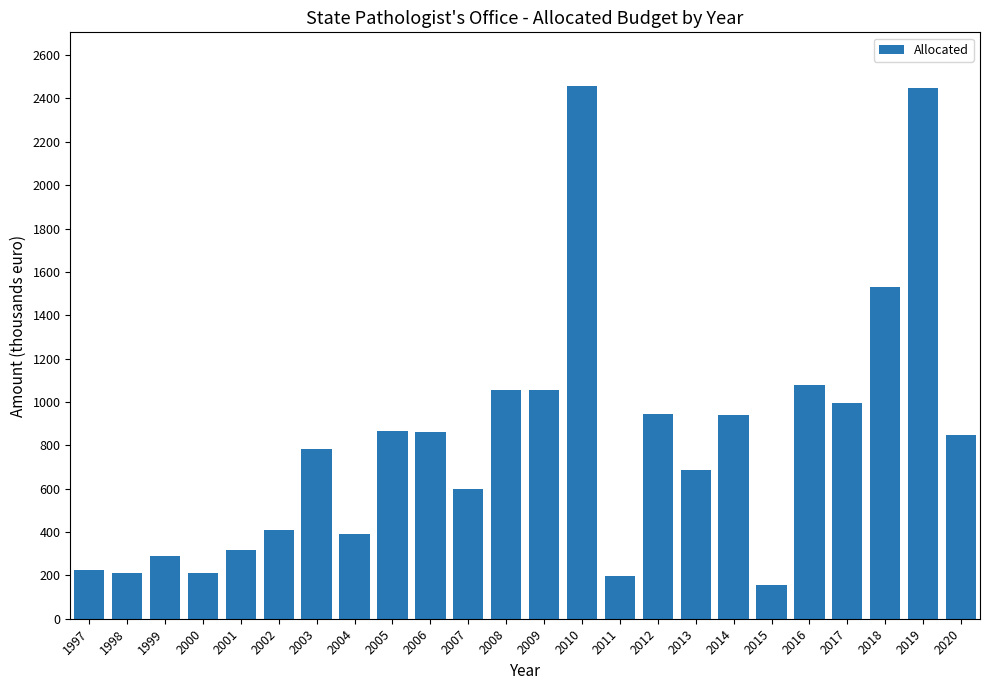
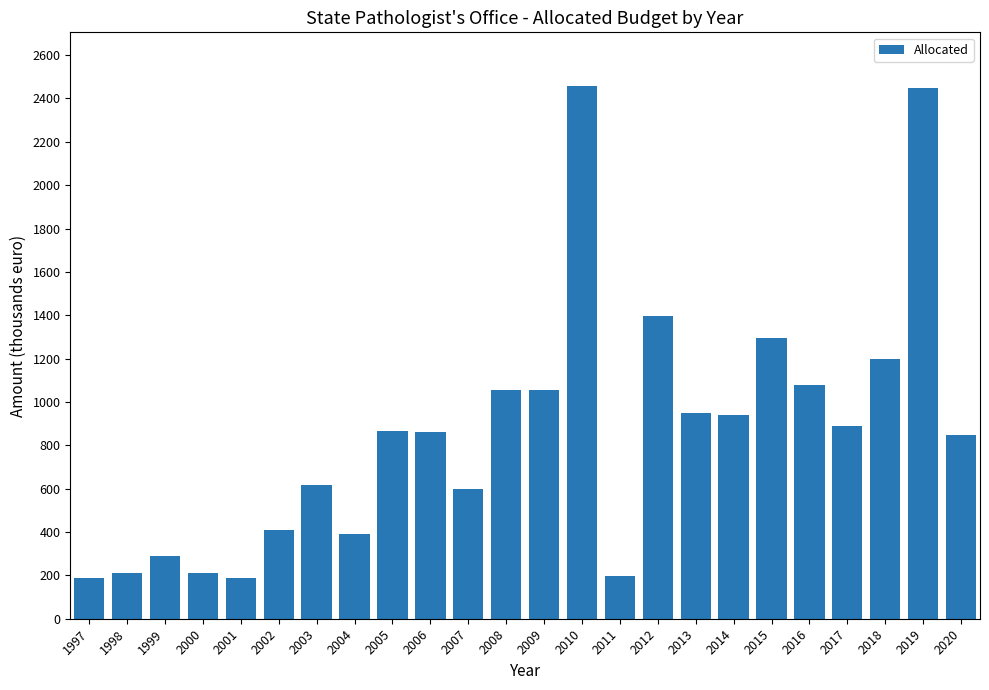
1997: 230 -> 190
2001: 320 -> 190
2003: 780 -> 620
2012: 950 -> 1400
2013: 690 -> 950
2015: 150 -> 1300
2017: 1000 -> 890
2018: 1530 -> 1200
